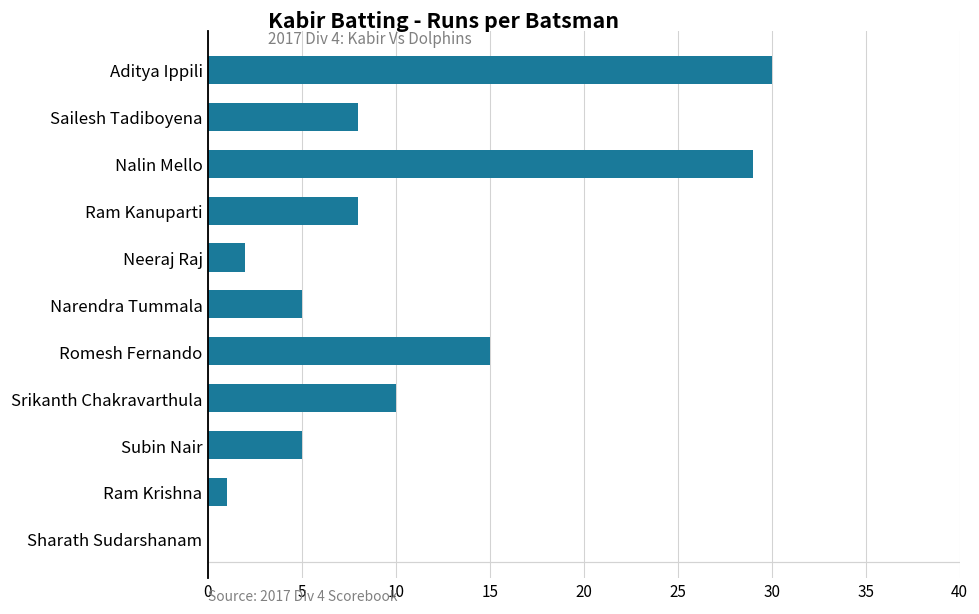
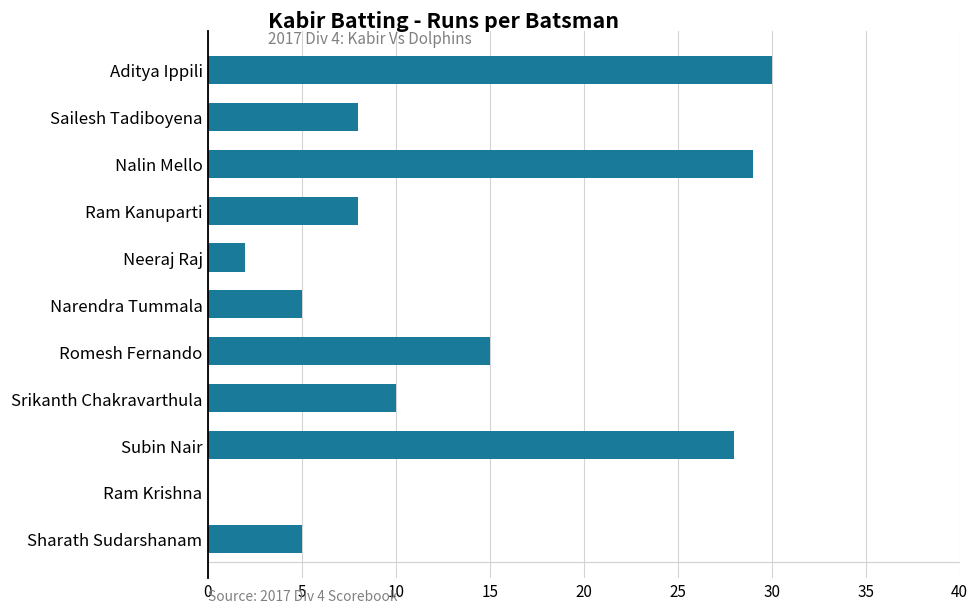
Subin Nair: 5 -> 28
Ram Krishna: 1 -> 0
Sharath Sudarshanam: 0 -> 5
